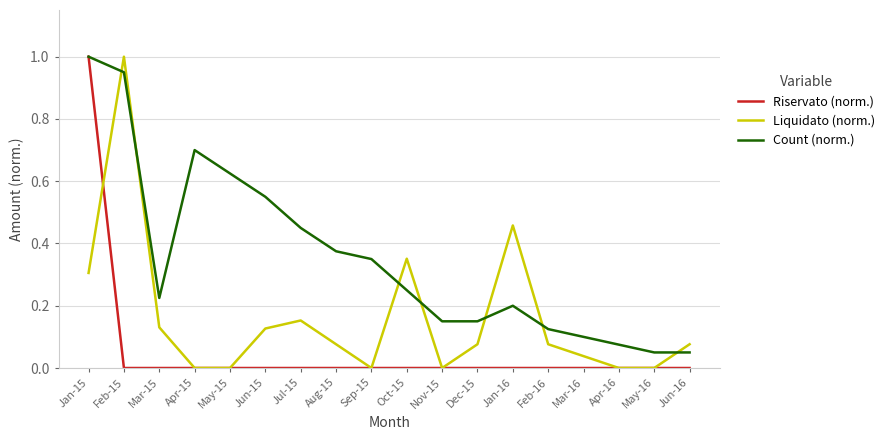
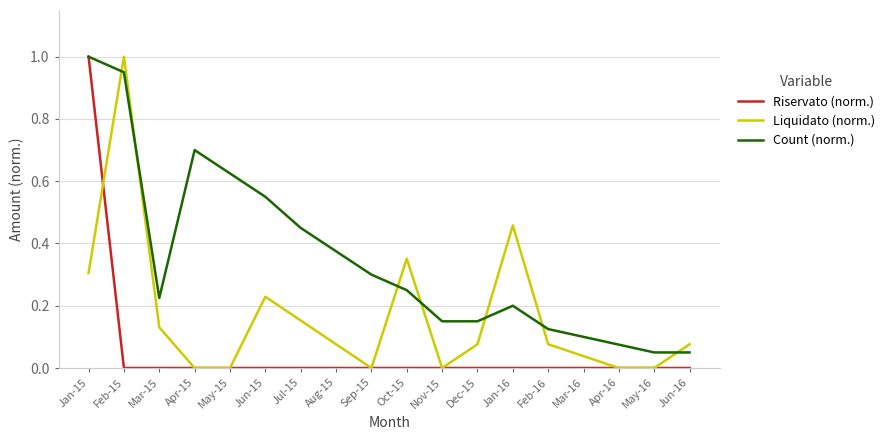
Liquidato (norm.), Jun-15: 0.13 -> 0.23
Count (norm.), Sep-15: 0.35 -> 0.30
